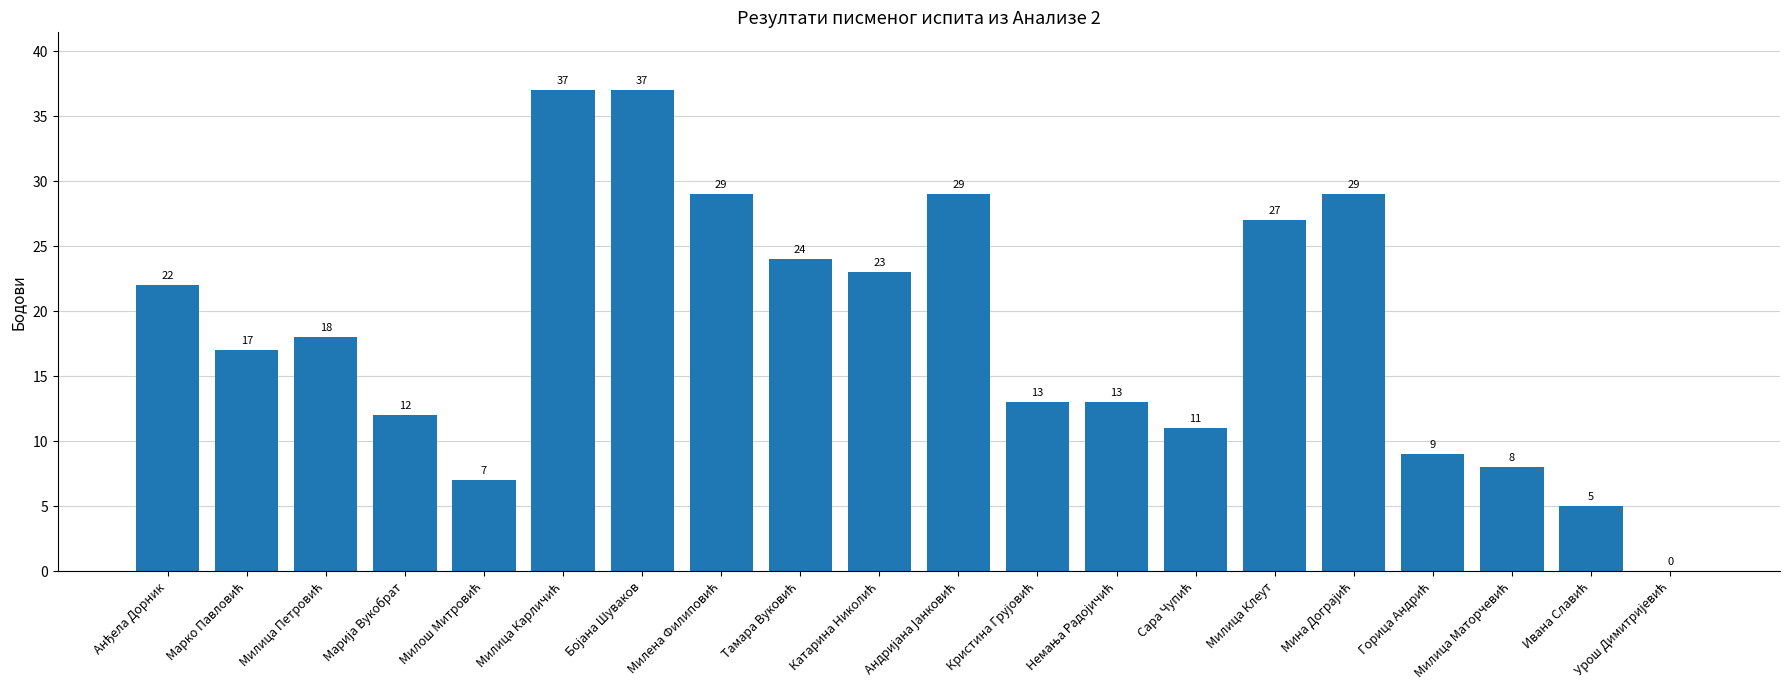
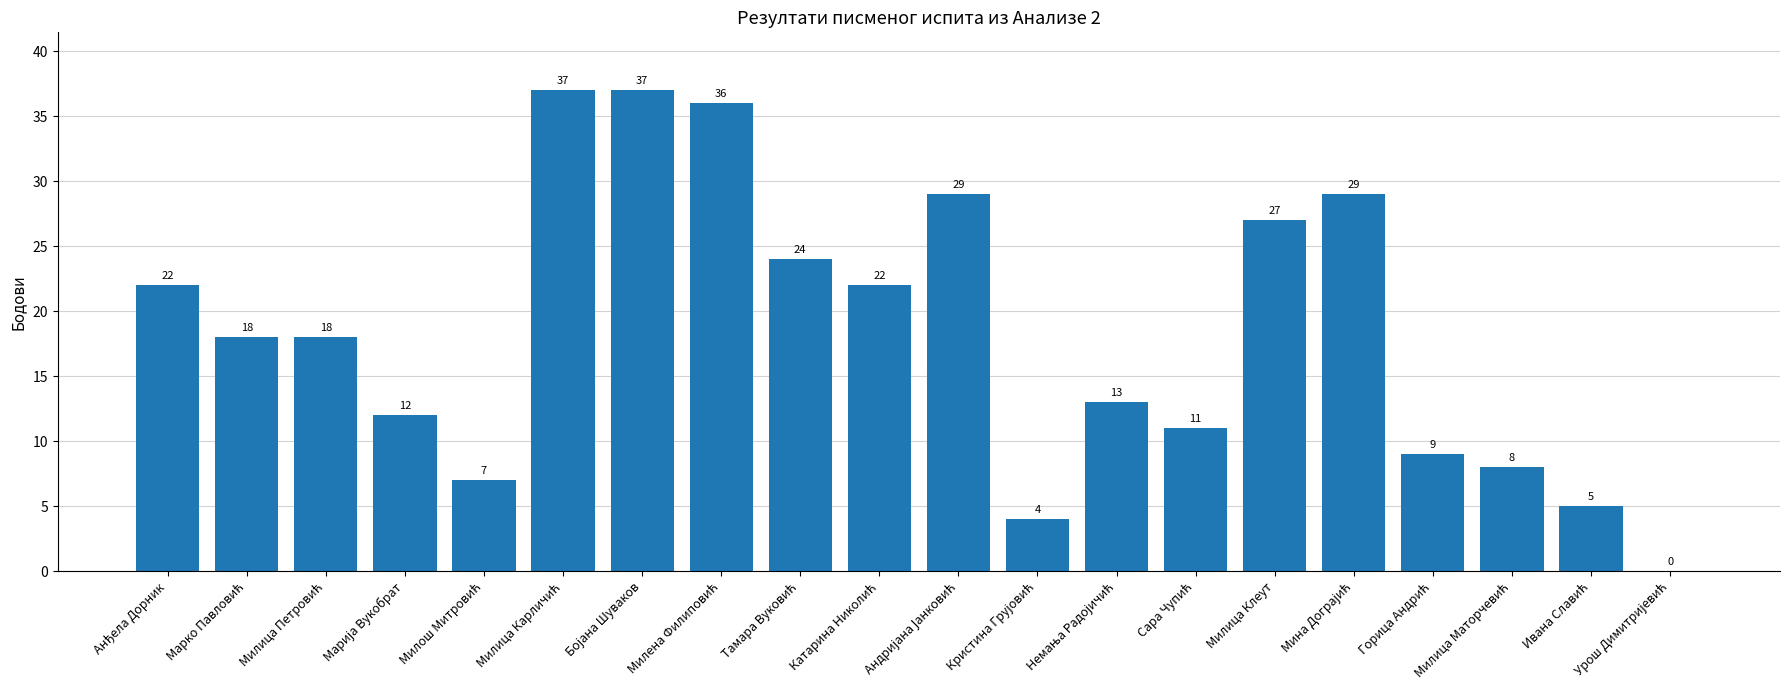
Марко Павловић: 17 -> 18
Милена Филиповић: 29 -> 36
Катарина Николић: 23 -> 22
Кристина Грујовић: 13 -> 4
